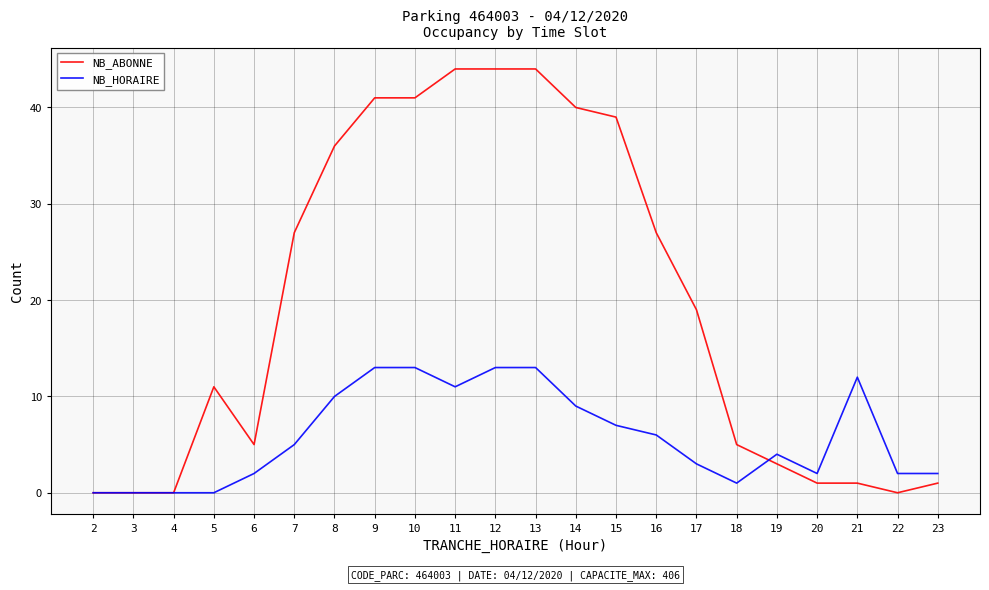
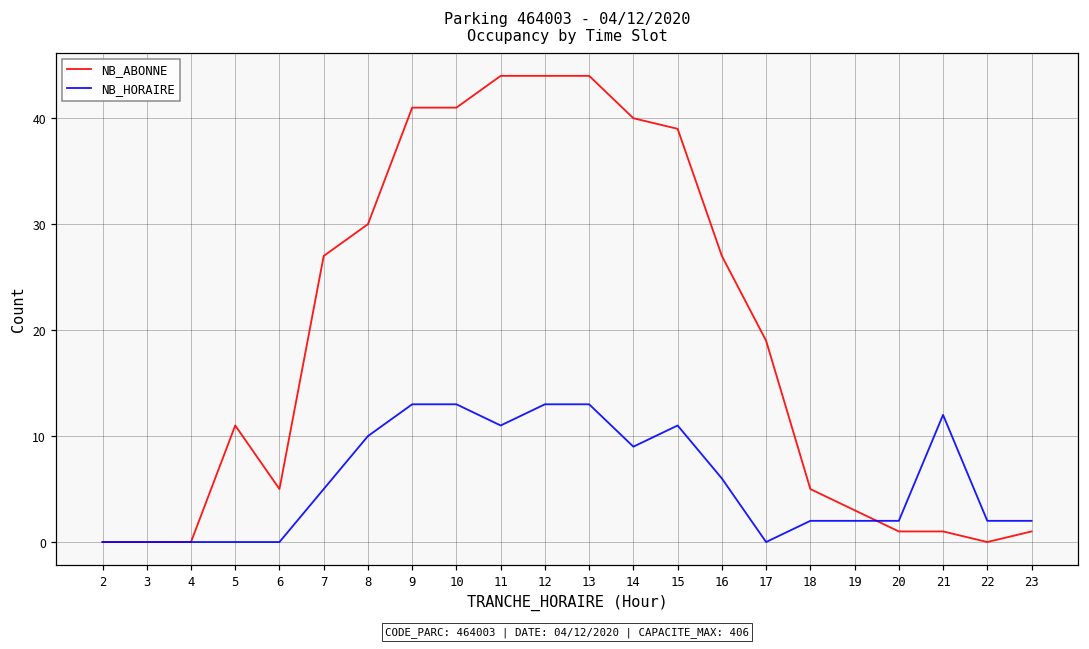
NB_HORAIRE, 6: 2 -> 0
NB_ABONNE, 8: 36 -> 30
NB_HORAIRE, 15: 7 -> 11
NB_HORAIRE, 17: 3 -> 0
NB_HORAIRE, 18: 1 -> 2
NB_HORAIRE, 19: 4 -> 2
